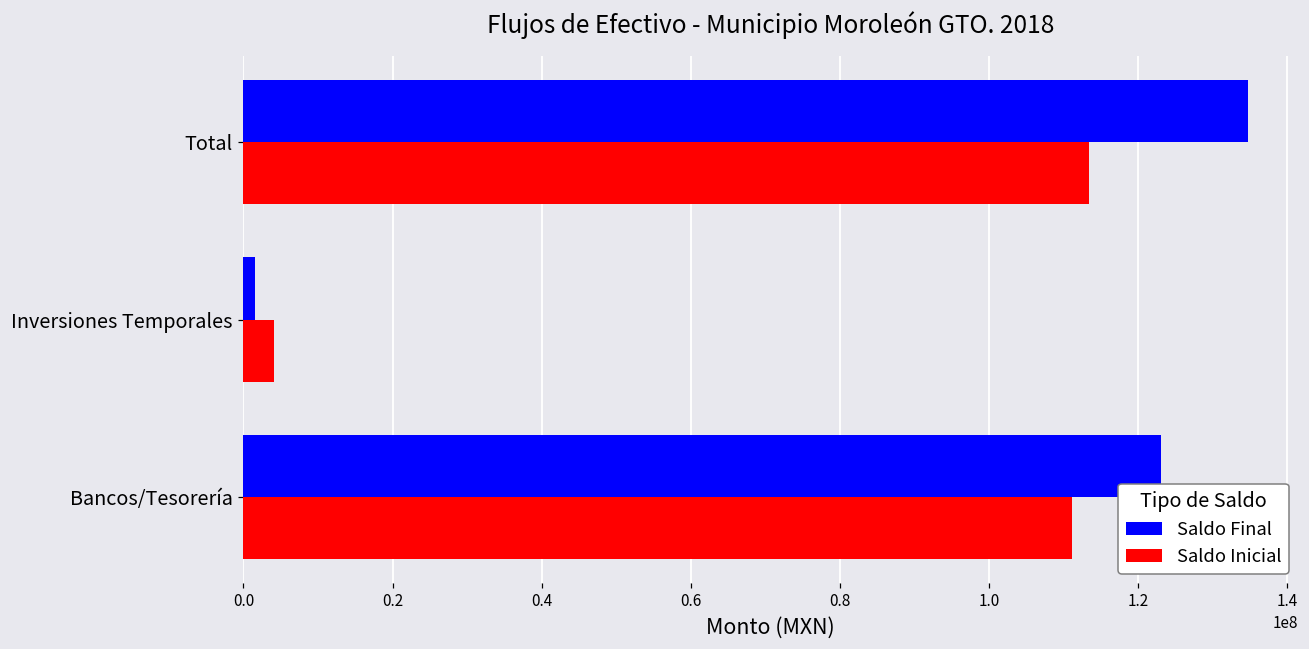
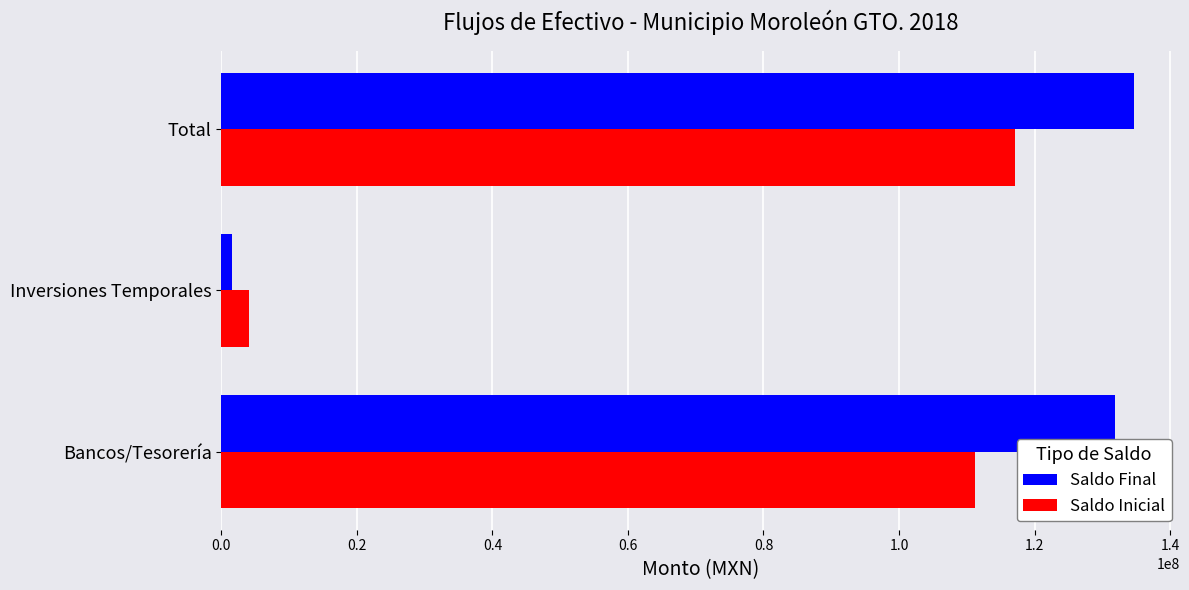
Saldo Inicial, Total: 113000000 -> 117000000
Saldo Final, Bancos/Tesorería: 123000000 -> 132000000
